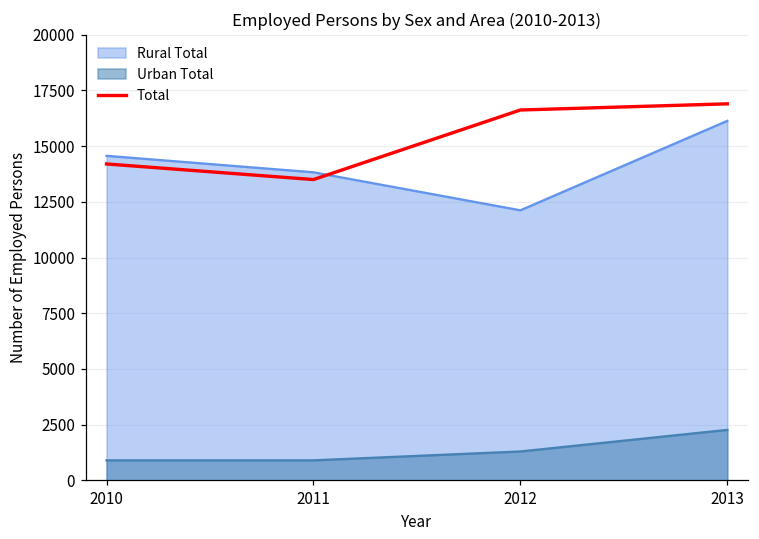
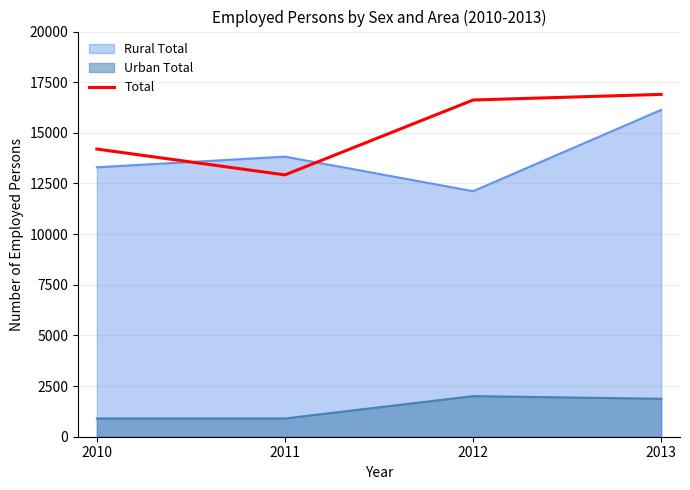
Rural Total, 2010: 14600 -> 13300
Total, 2011: 13500 -> 12900
Urban Total, 2012: 1300 -> 2000
Urban Total, 2013: 2300 -> 1900
